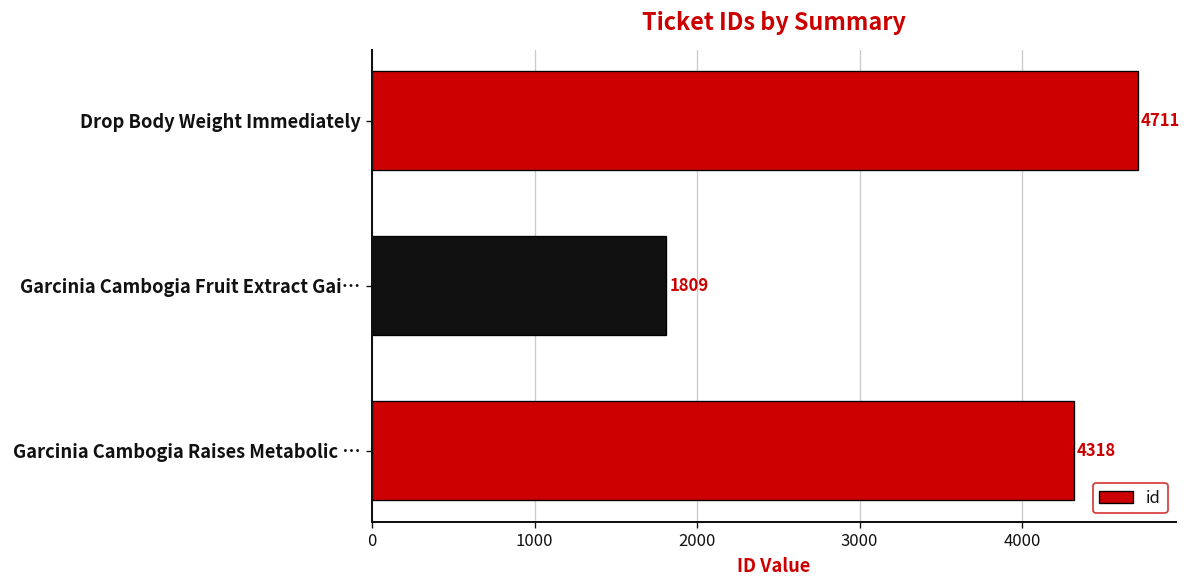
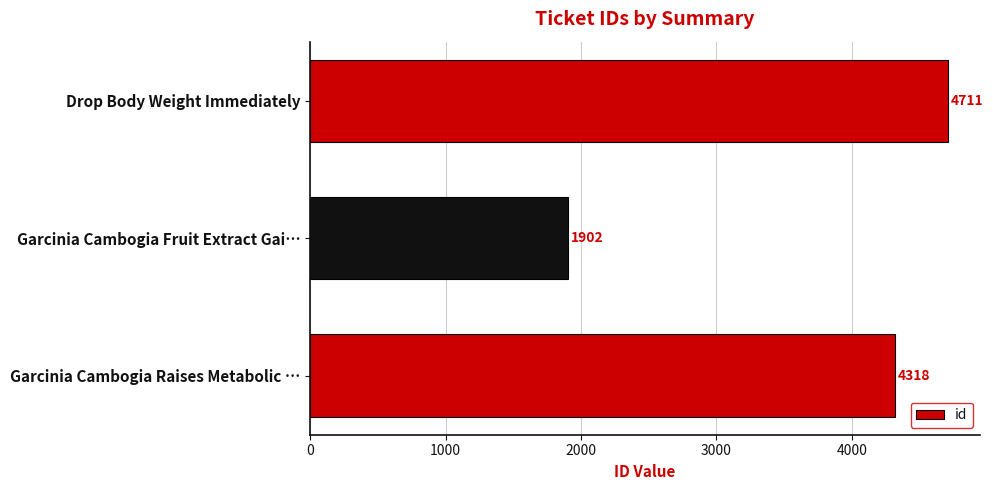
Garcinia Cambogia Fruit Extract Gai…: 1809 -> 1902
